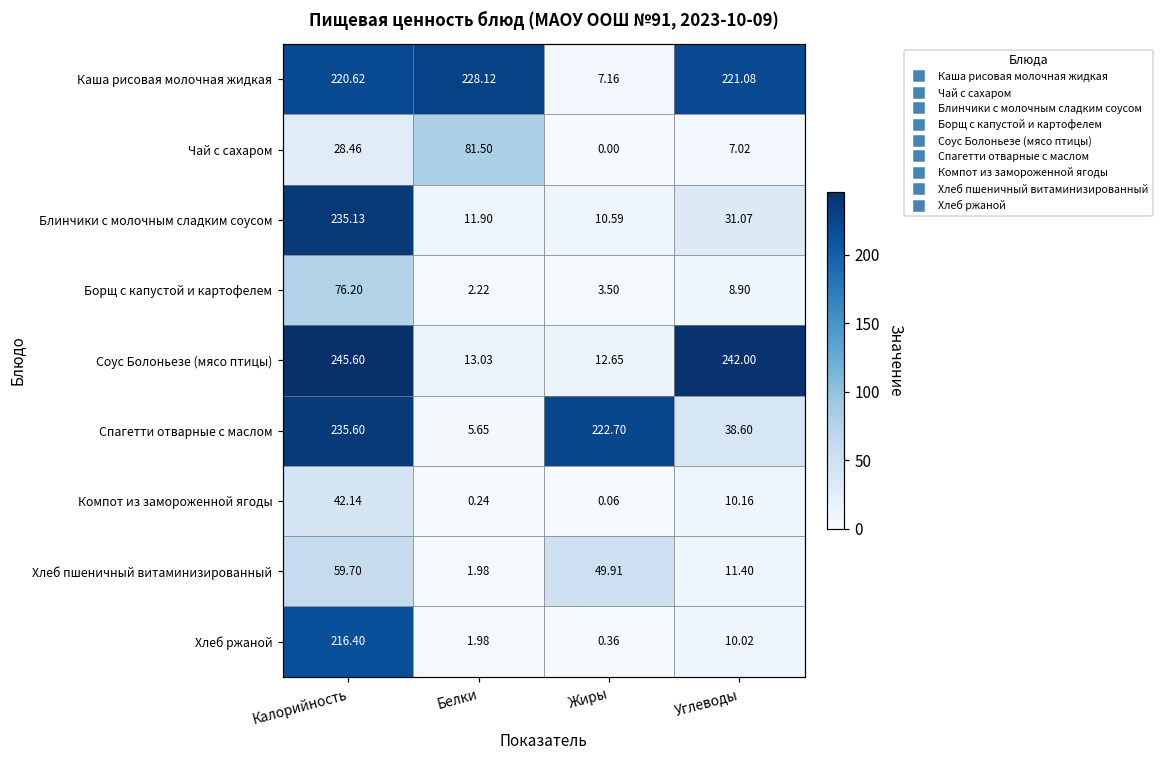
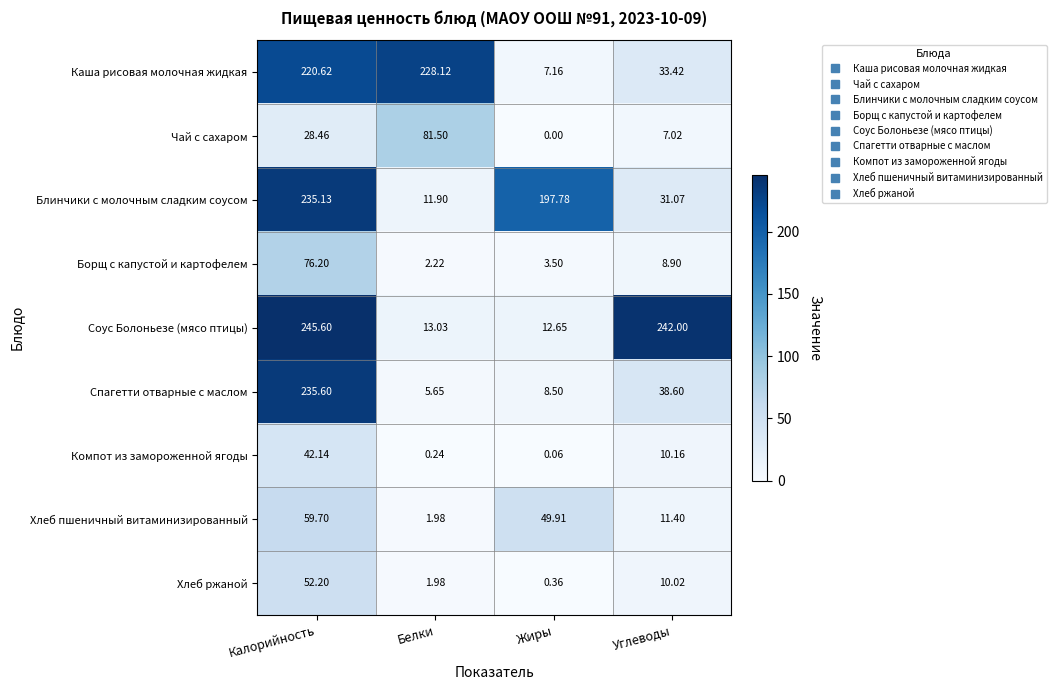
Каша рисовая молочная жидкая, Углеводы: 221.08 -> 33.42
Блинчики с молочным сладким соусом, Жиры: 10.59 -> 197.78
Спагетти отварные с маслом, Жиры: 222.70 -> 8.50
Хлеб ржаной, Калорийность: 216.40 -> 52.20
